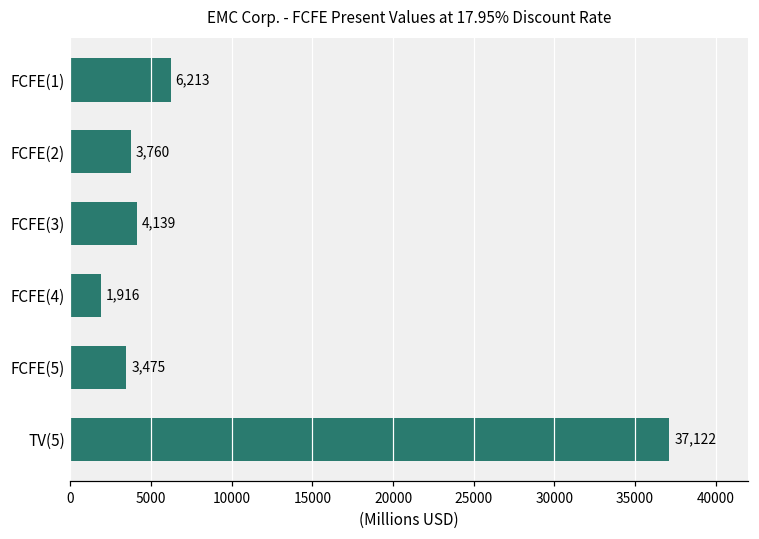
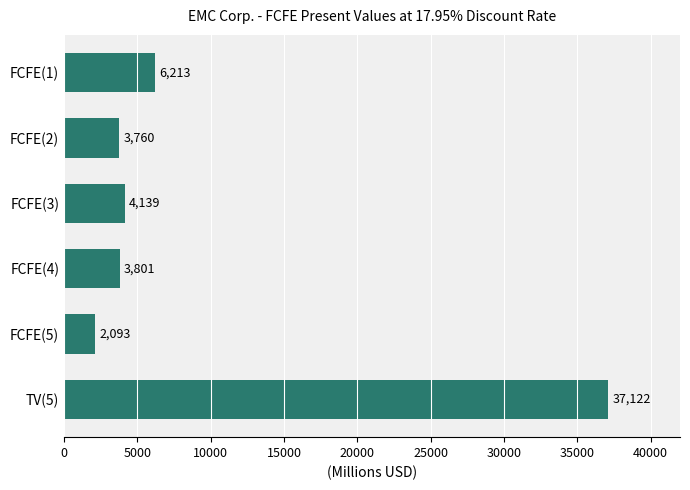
FCFE(4): 1,916 -> 3,801
FCFE(5): 3,475 -> 2,093
